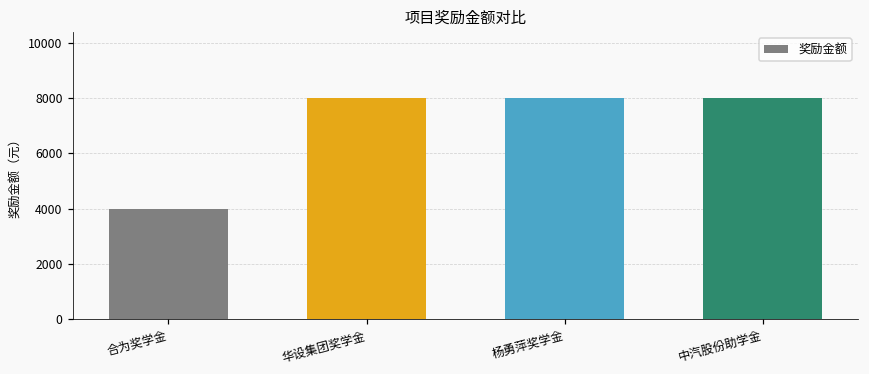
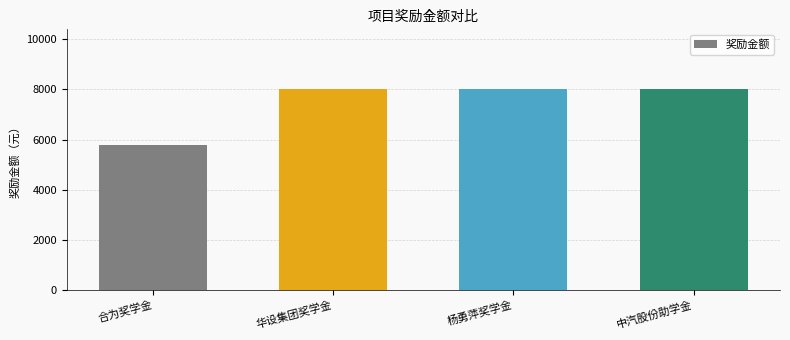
合为奖学金: 4000 -> 5800
